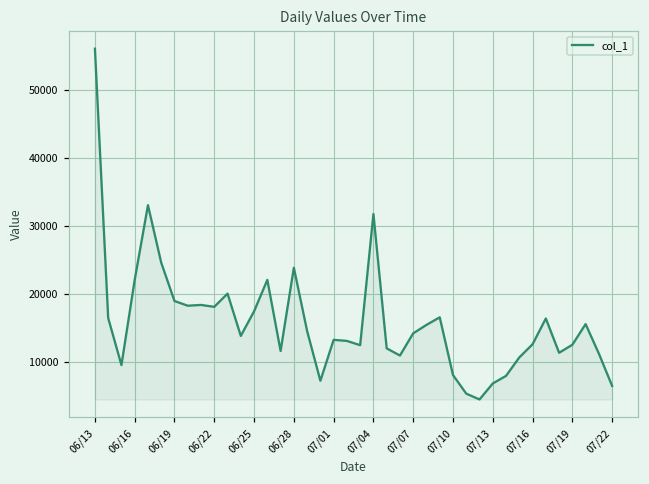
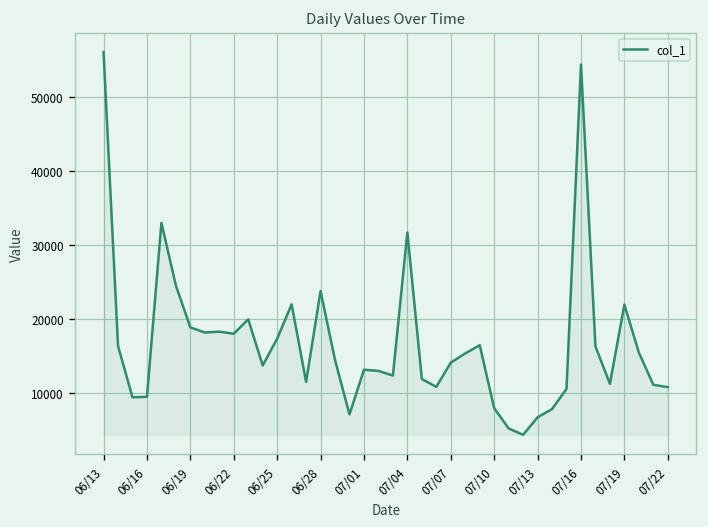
06/16: 22000 -> 10000
07/16: 13000 -> 54000
07/19: 12000 -> 22000
07/22: 6000 -> 11000
